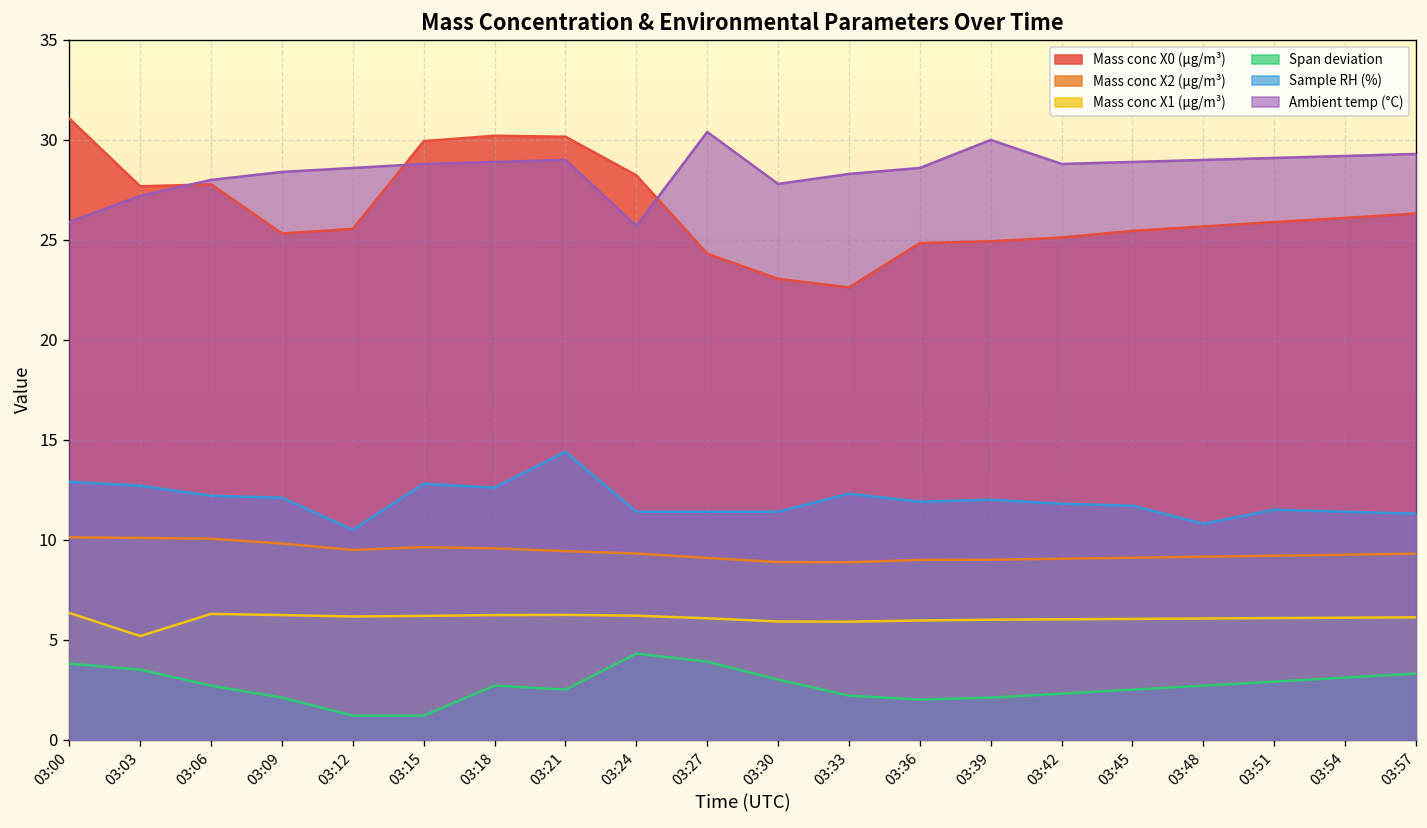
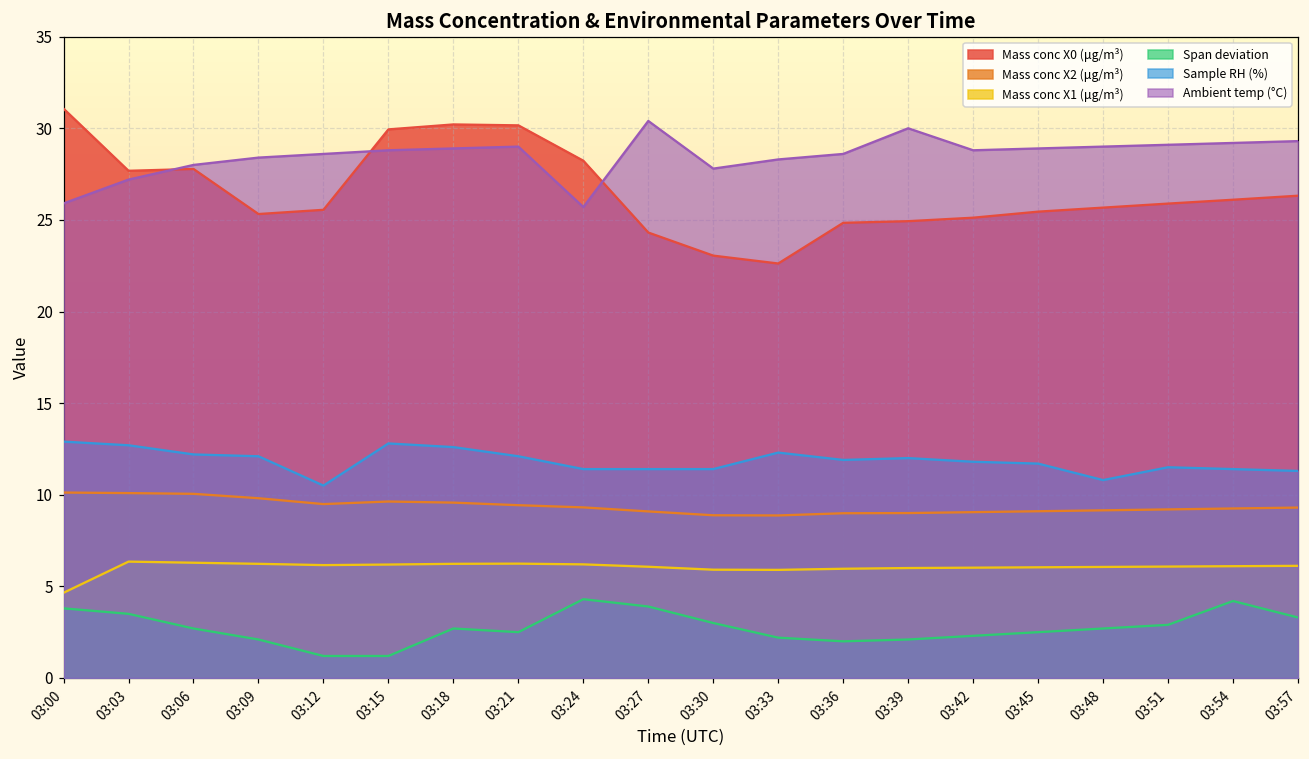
Mass conc X1 (μg/m³), 03:00: 6.3 -> 4.7
Mass conc X1 (μg/m³), 03:03: 5.2 -> 6.4
Sample RH (%), 03:21: 14.4 -> 12.1
Span deviation, 03:54: 3.1 -> 4.2
